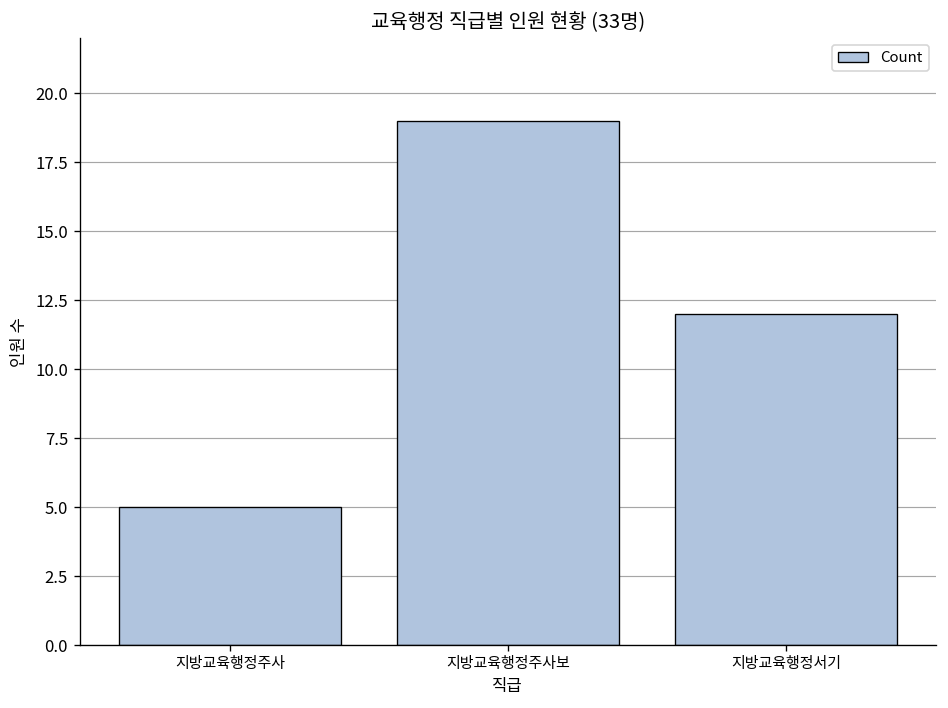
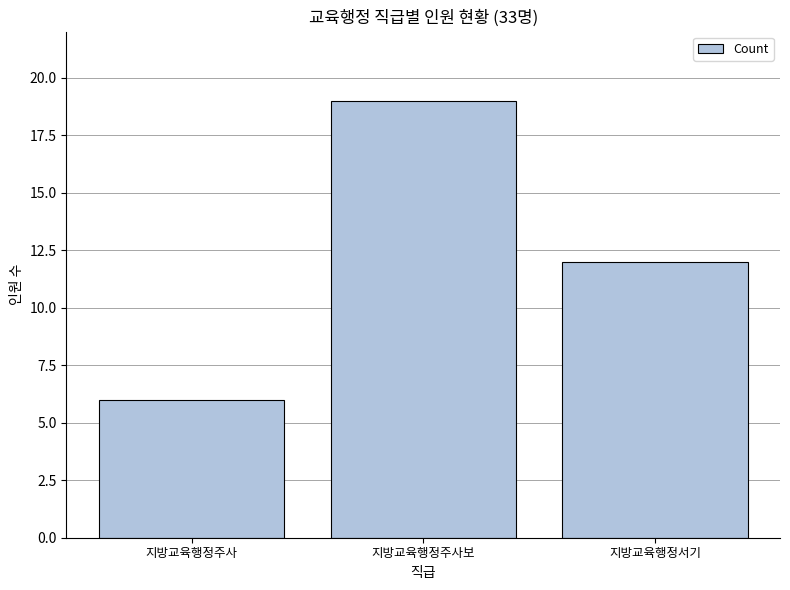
지방교육행정주사: 5 -> 6
